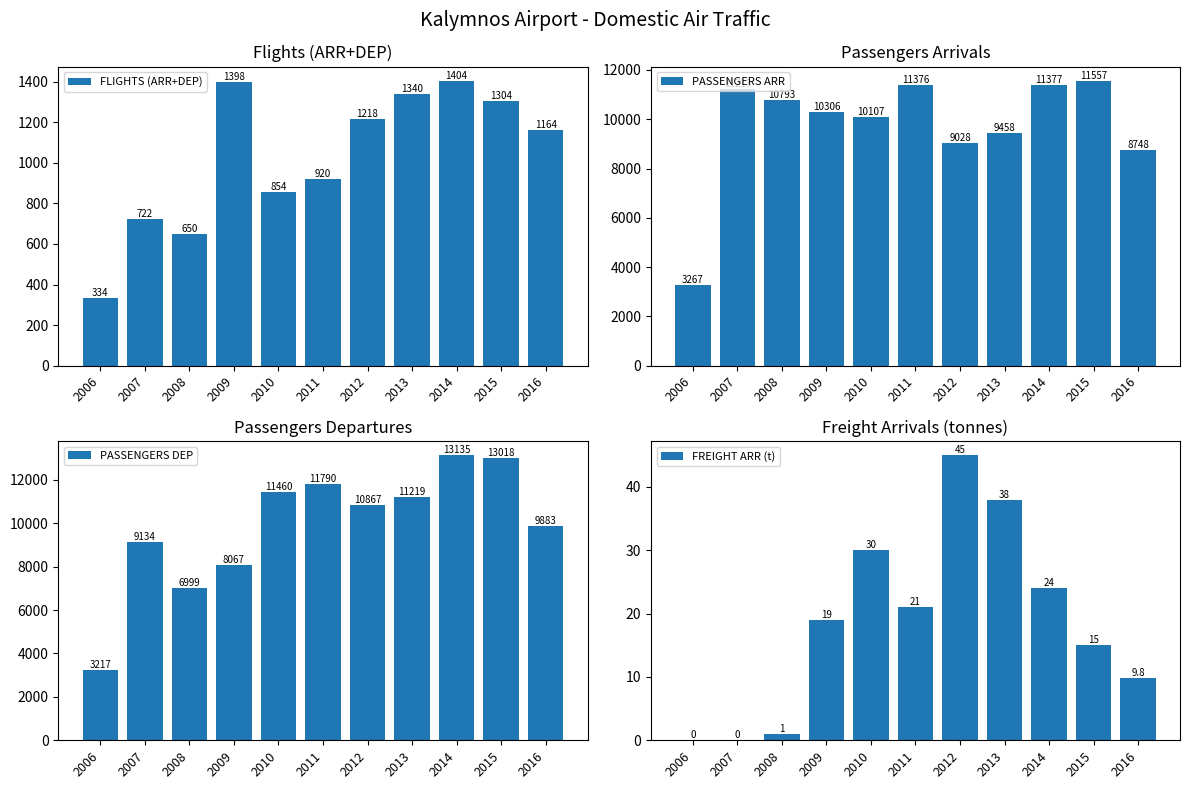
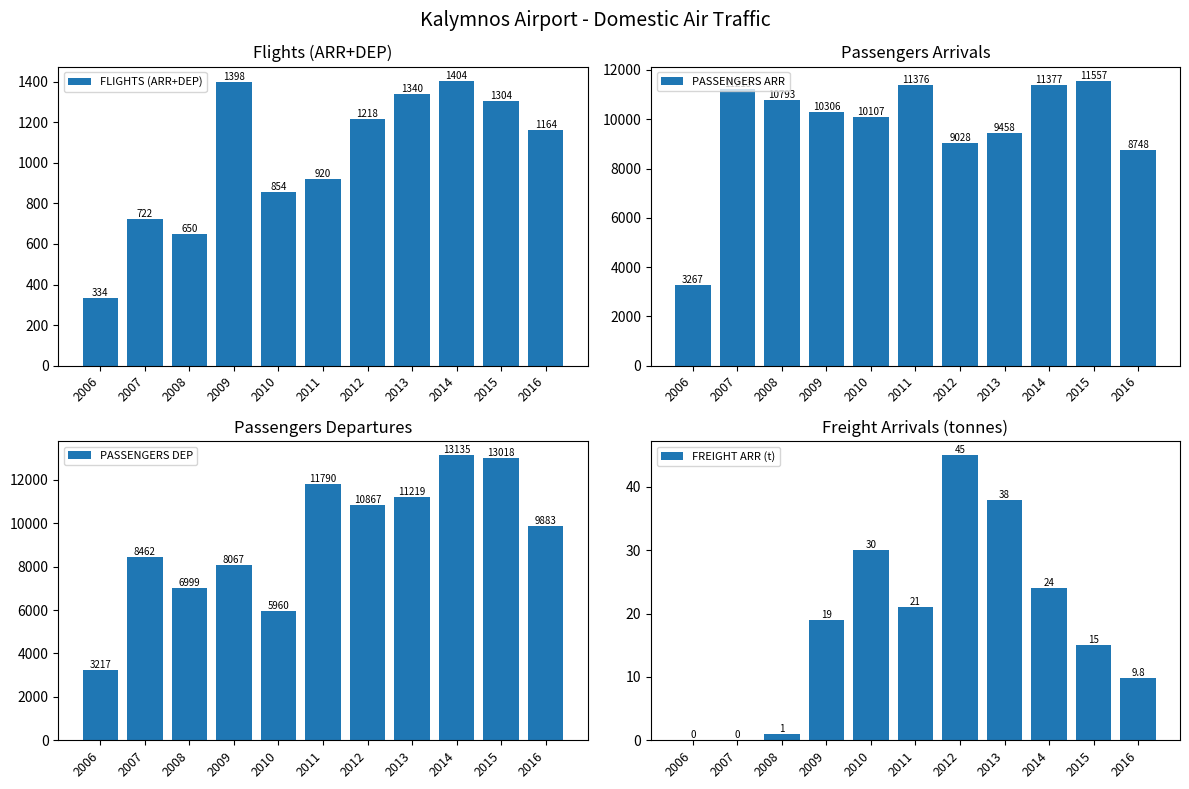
Passengers Departures, 2007: 9134 -> 8462
Passengers Departures, 2010: 11460 -> 5960
